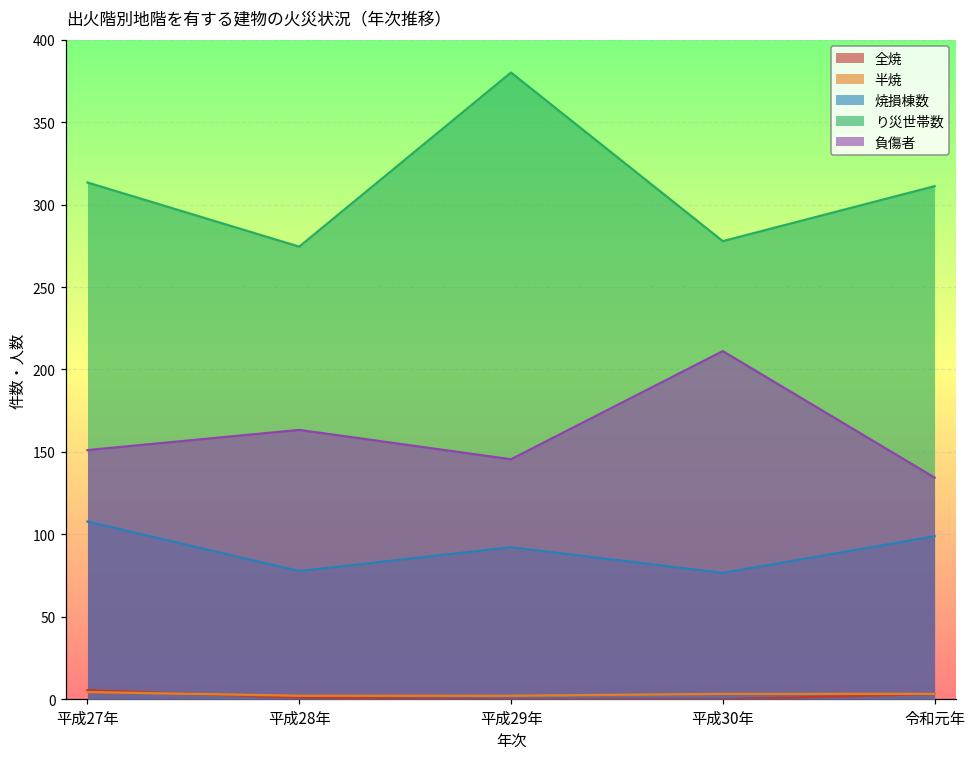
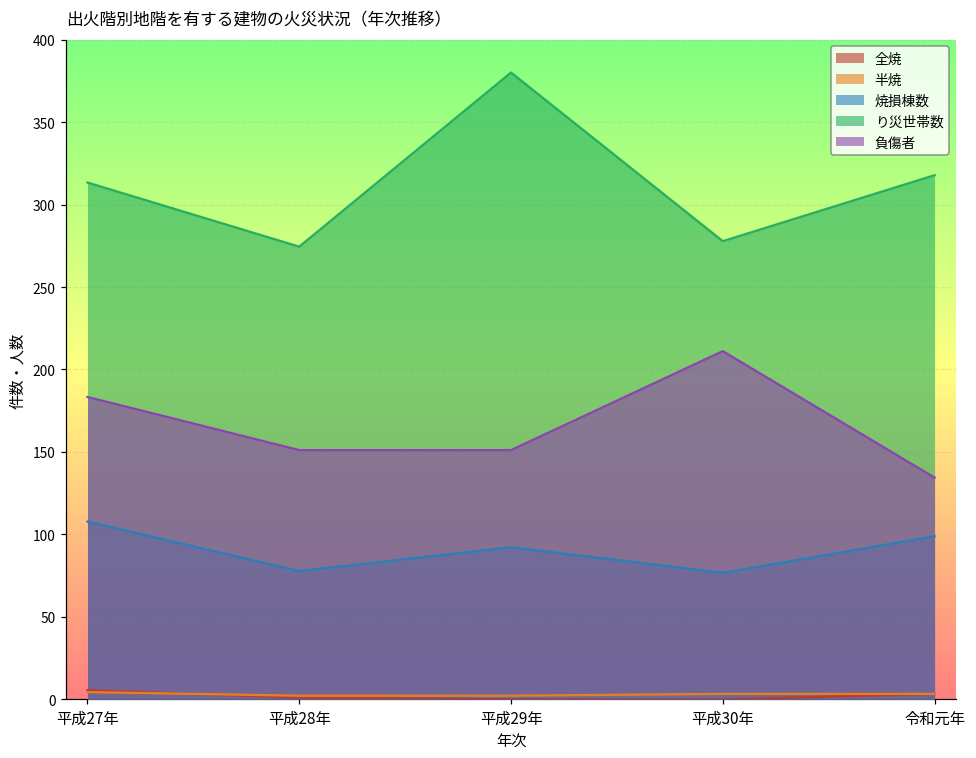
負傷者, 平成27年: 151 -> 183
負傷者, 平成28年: 163 -> 151
負傷者, 平成29年: 146 -> 151
り災世帯数, 令和元年: 311 -> 318
